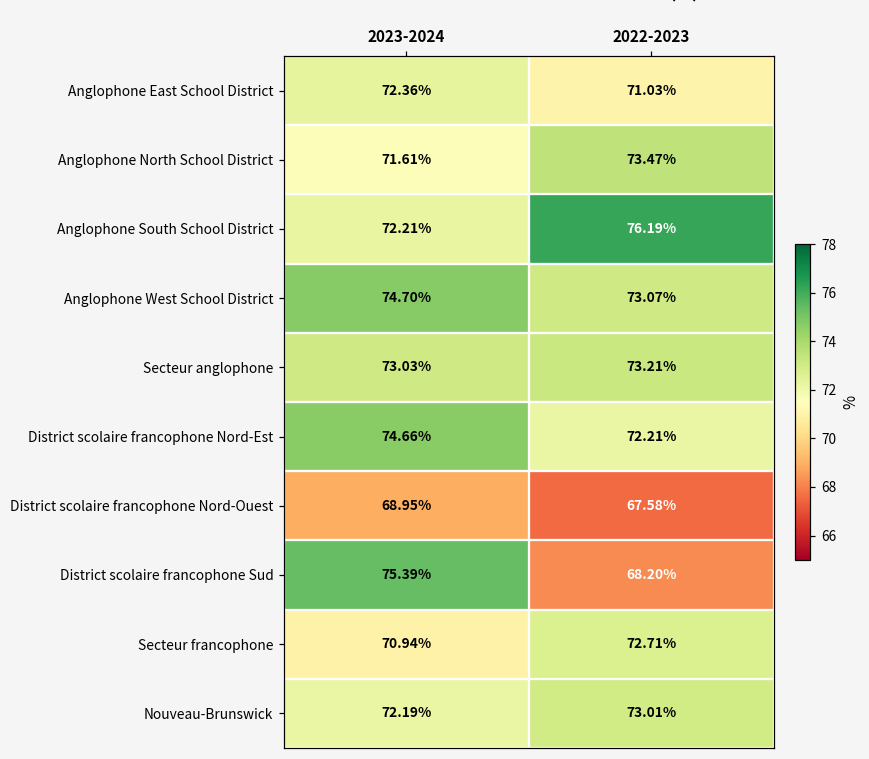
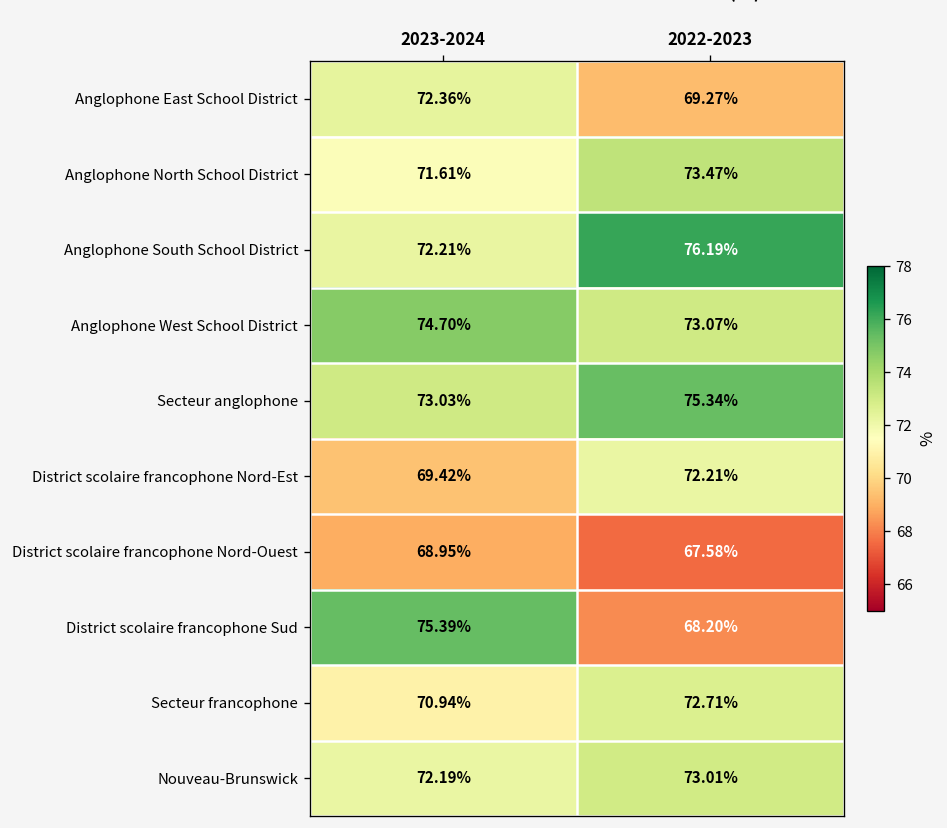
Anglophone East School District, 2022-2023: 71.03% -> 69.27%
Secteur anglophone, 2022-2023: 73.21% -> 75.34%
District scolaire francophone Nord-Est, 2023-2024: 74.66% -> 69.42%
